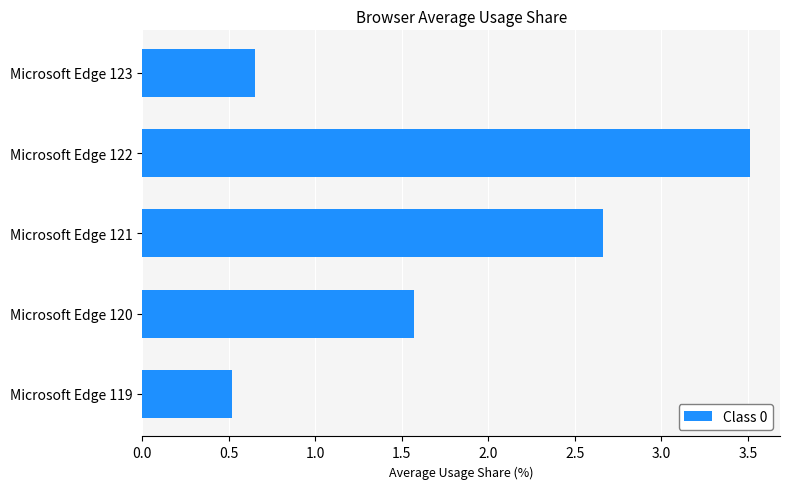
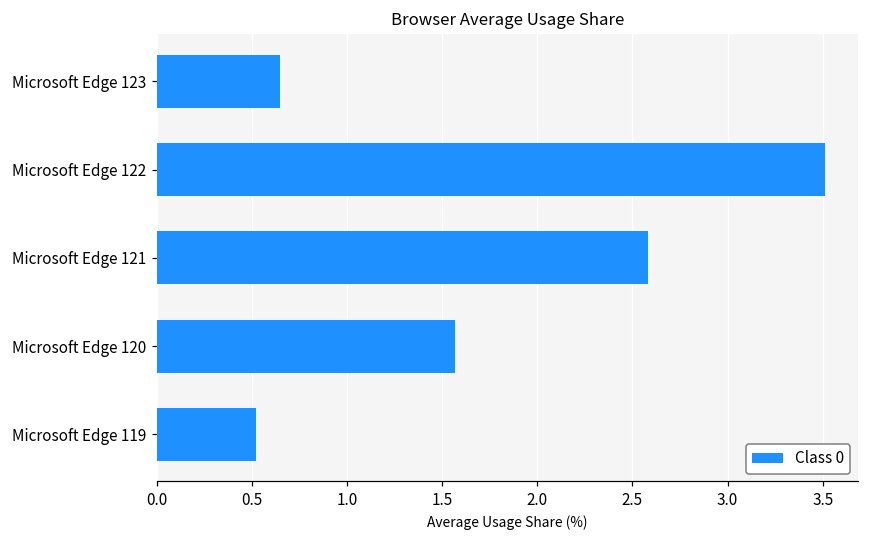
Microsoft Edge 121: 2.66 -> 2.58
